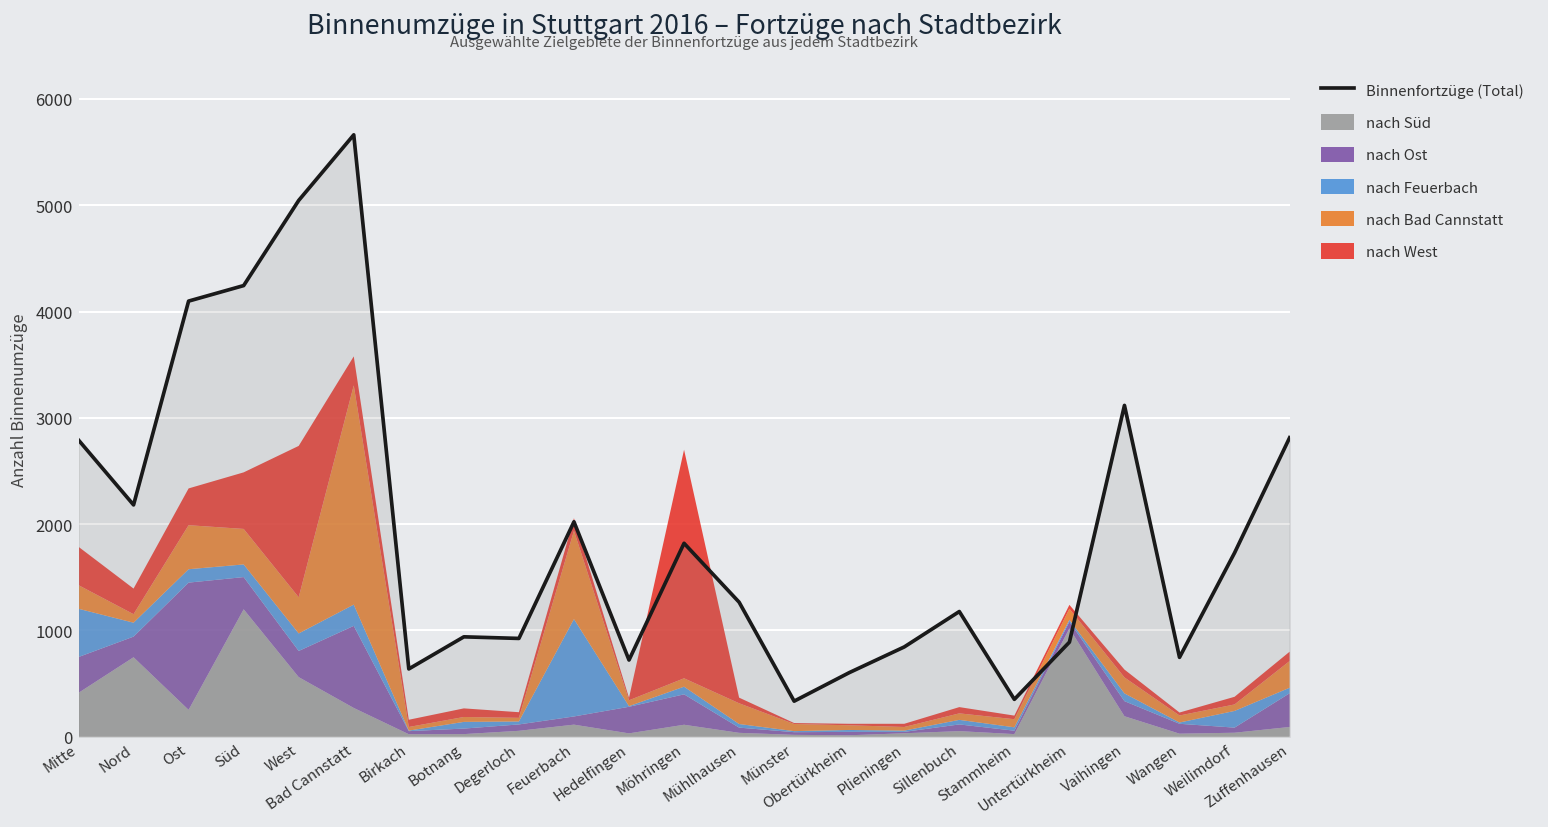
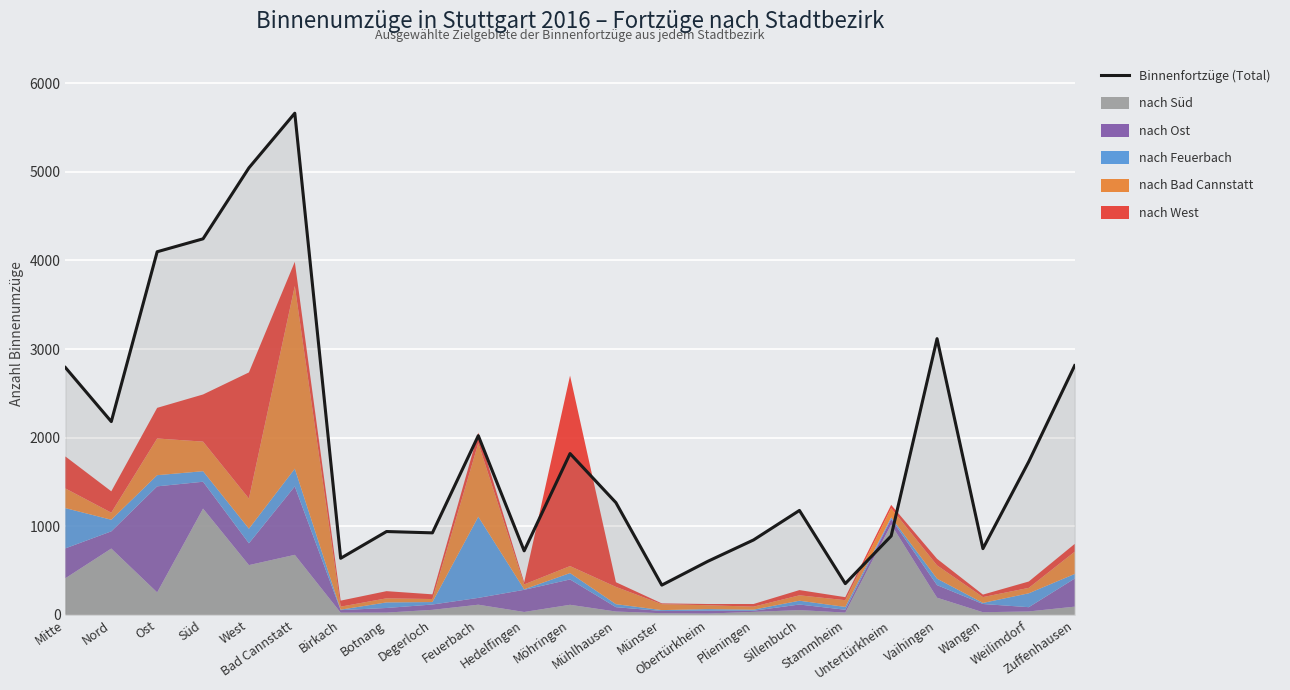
nach Süd, Bad Cannstatt: 300 -> 700
